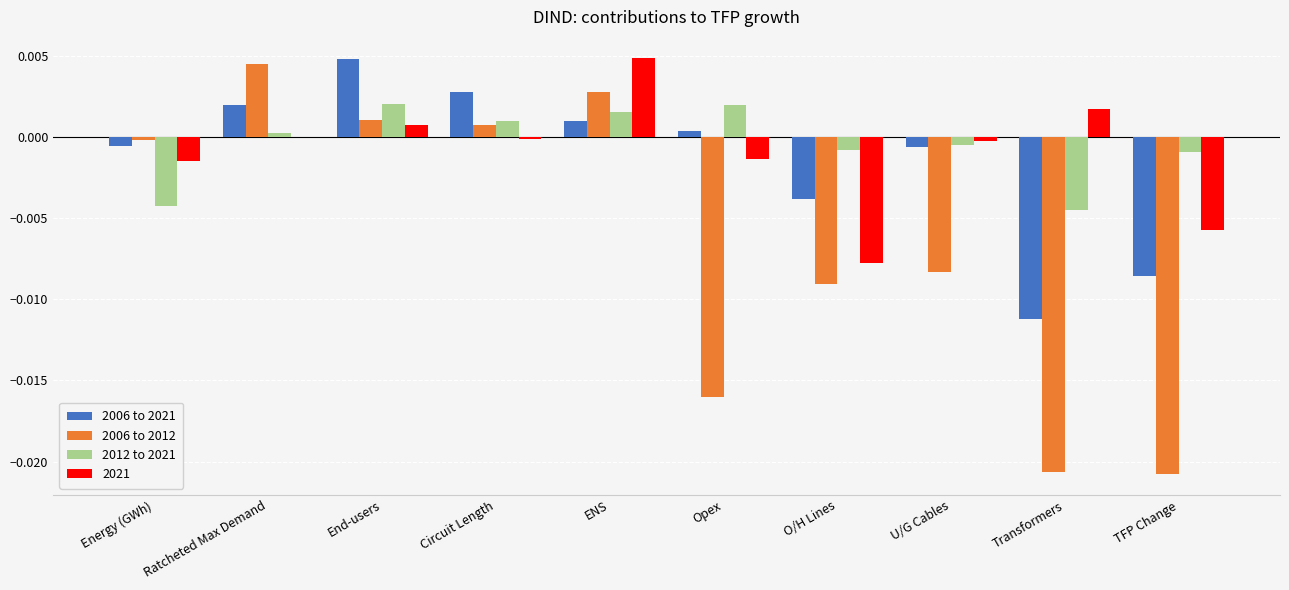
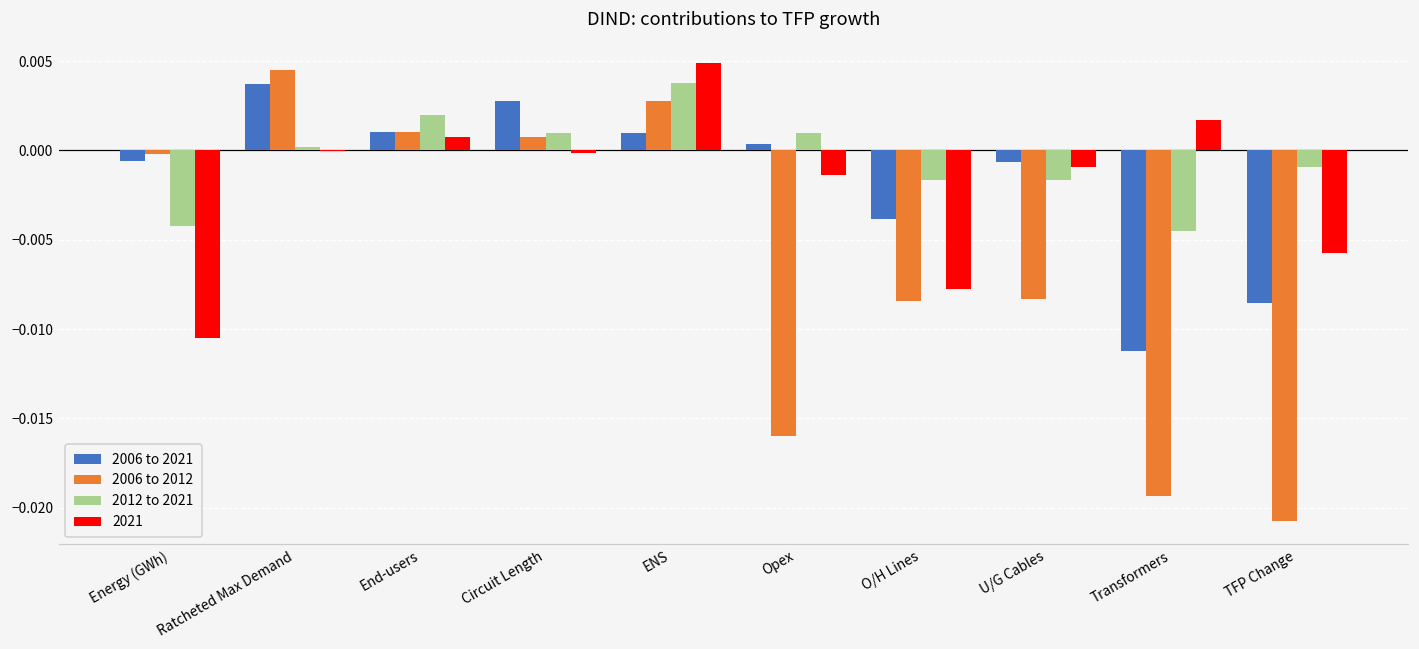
2021, Energy (GWh): -0.0015 -> -0.0105
2006 to 2021, Ratcheted Max Demand: 0.0019 -> 0.0037
2006 to 2021, End-users: 0.0048 -> 0.0010
2012 to 2021, ENS: 0.0015 -> 0.0038
2012 to 2021, Opex: 0.0019 -> 0.0010
2006 to 2012, O/H Lines: -0.0091 -> -0.0084
2012 to 2021, O/H Lines: -0.0008 -> -0.0017
2012 to 2021, U/G Cables: -0.0005 -> -0.0016
2021, U/G Cables: -0.0003 -> -0.0010
2006 to 2012, Transformers: -0.0206 -> -0.0193
